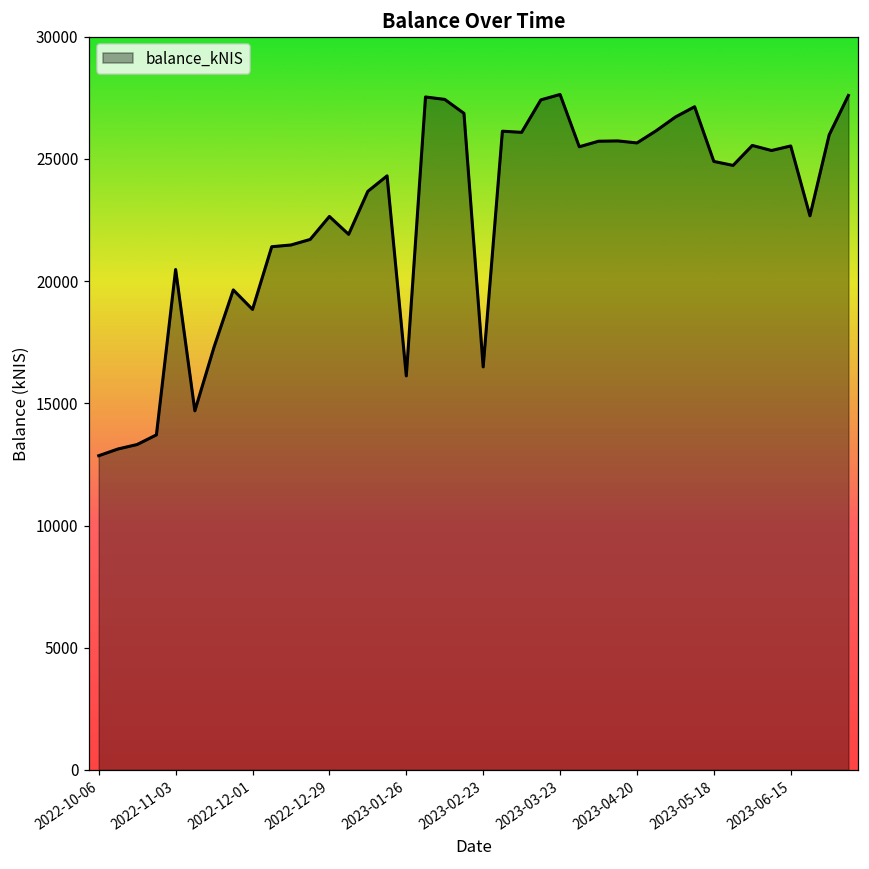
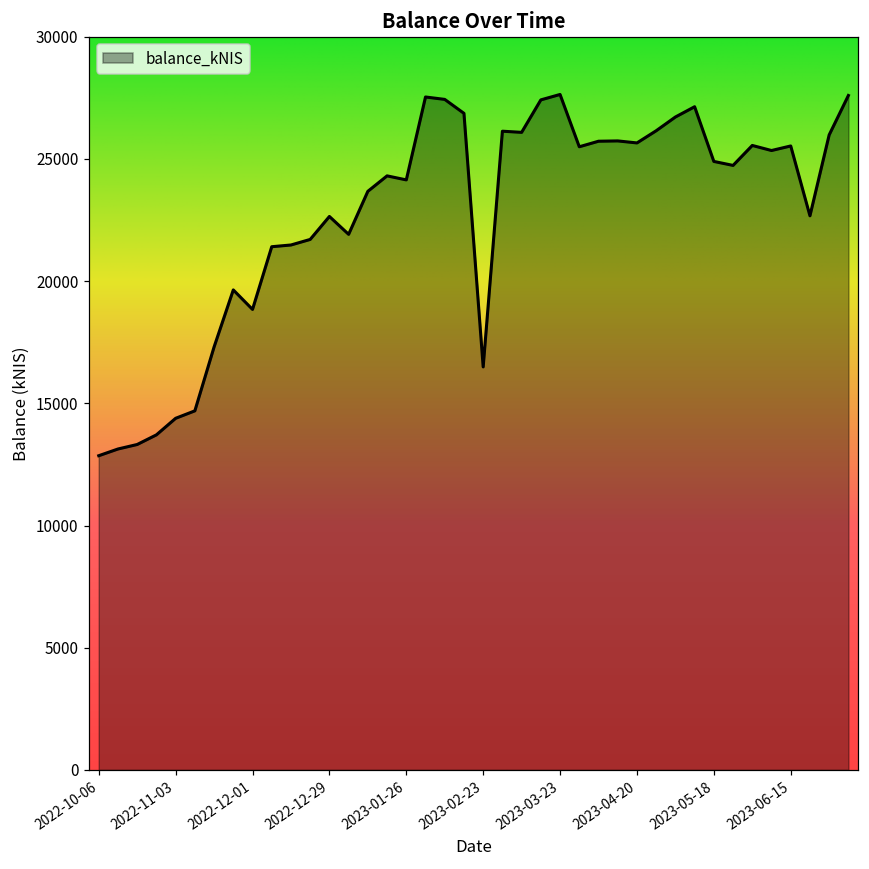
2022-11-03: 20500 -> 14400
2023-01-26: 16100 -> 24100
